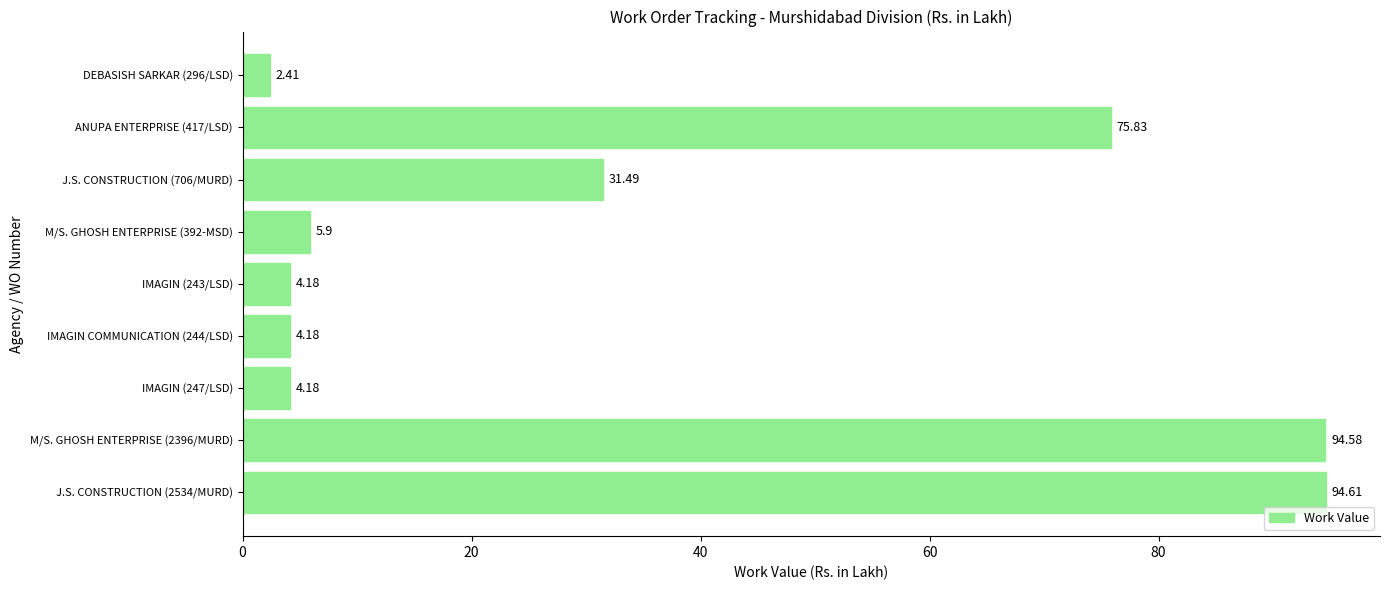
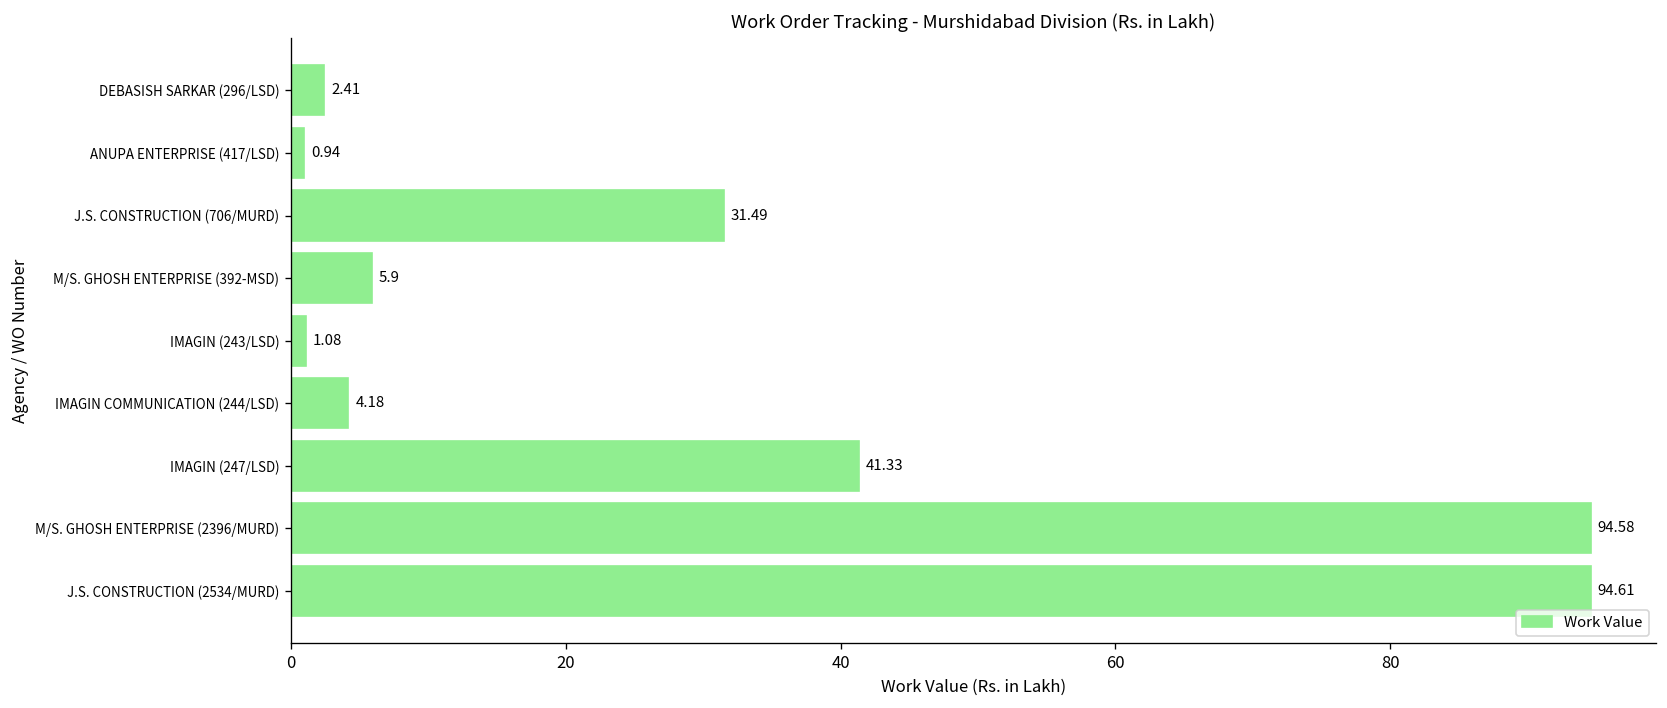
ANUPA ENTERPRISE (417/LSD): 75.83 -> 0.94
IMAGIN (243/LSD): 4.18 -> 1.08
IMAGIN (247/LSD): 4.18 -> 41.33
